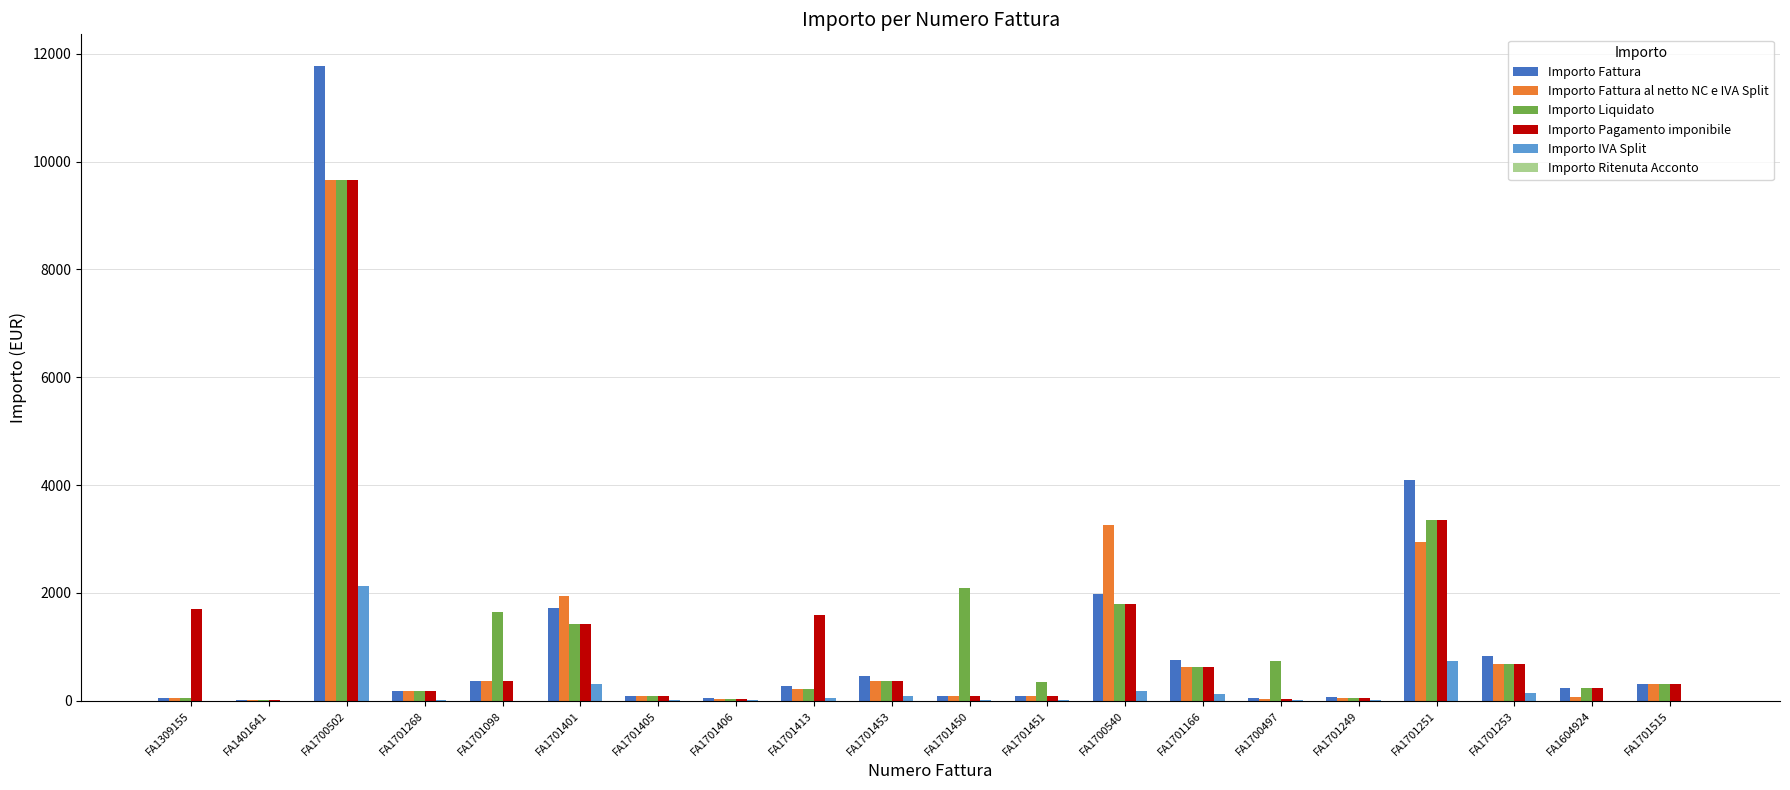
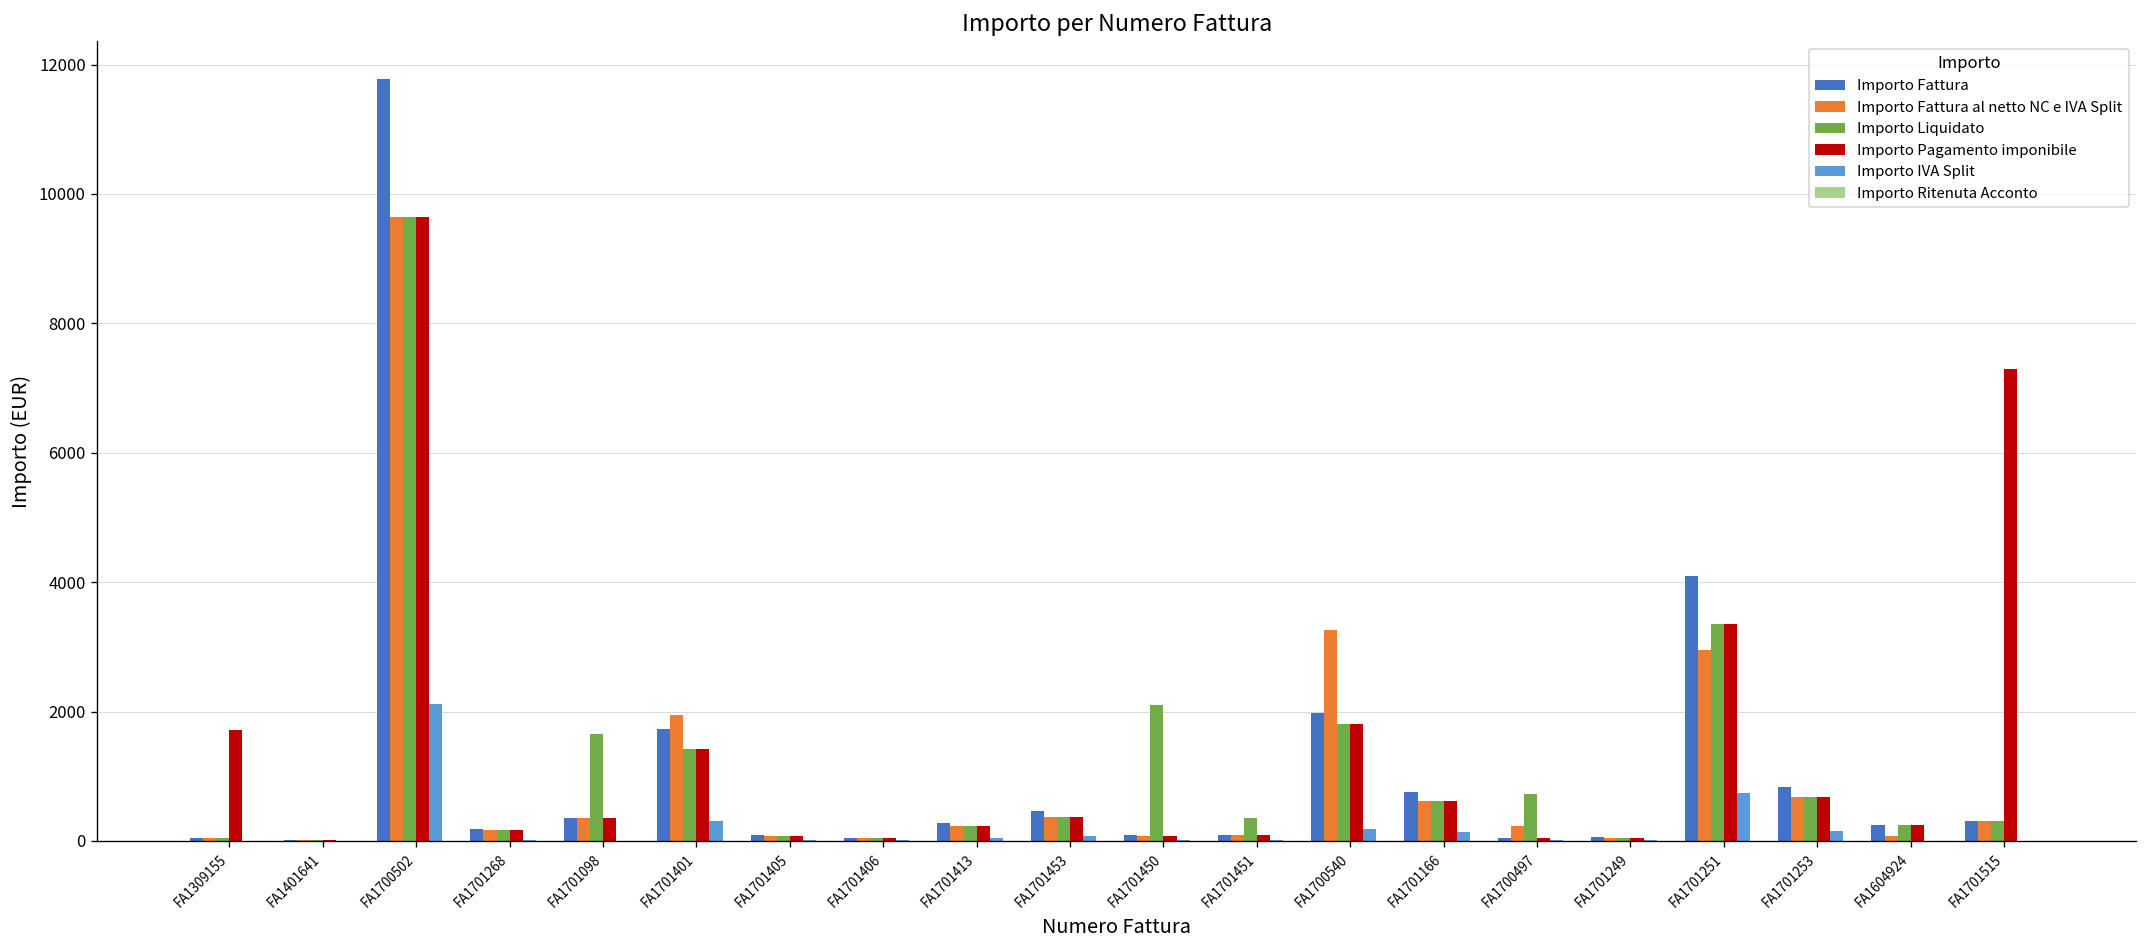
Importo Pagamento imponibile, FA1701413: 1600 -> 200
Importo Fattura al netto NC e IVA Split, FA1700497: 0 -> 200
Importo Pagamento imponibile, FA1701515: 300 -> 7300
